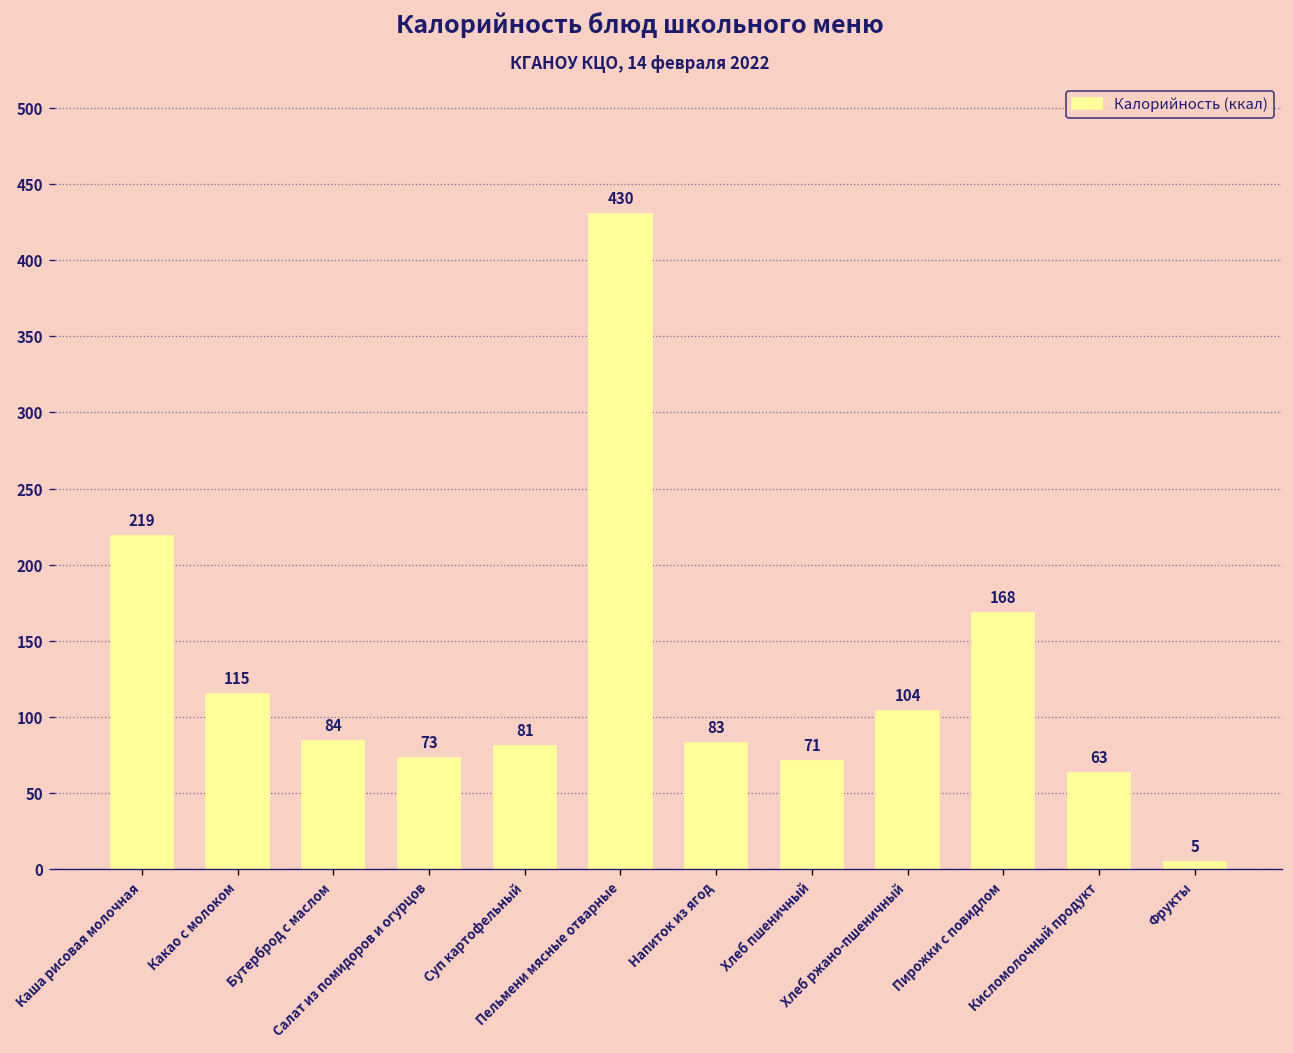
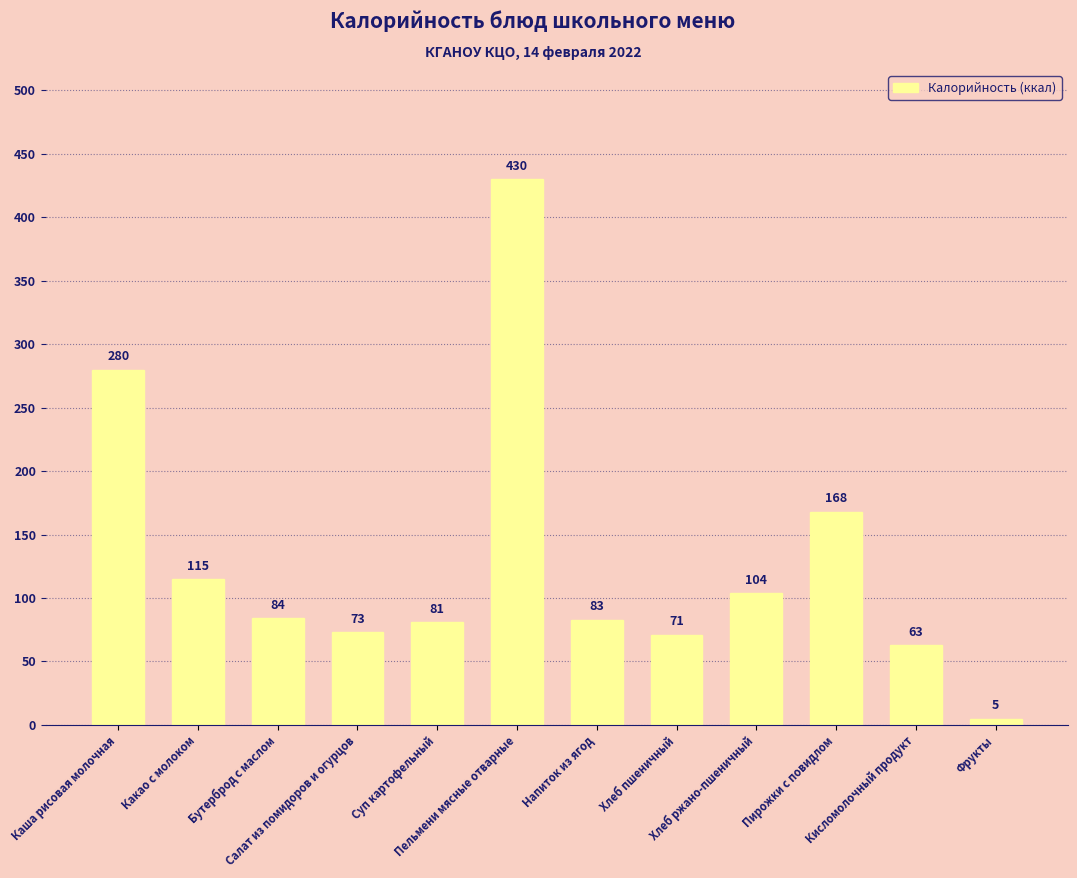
Каша рисовая молочная: 219 -> 280
